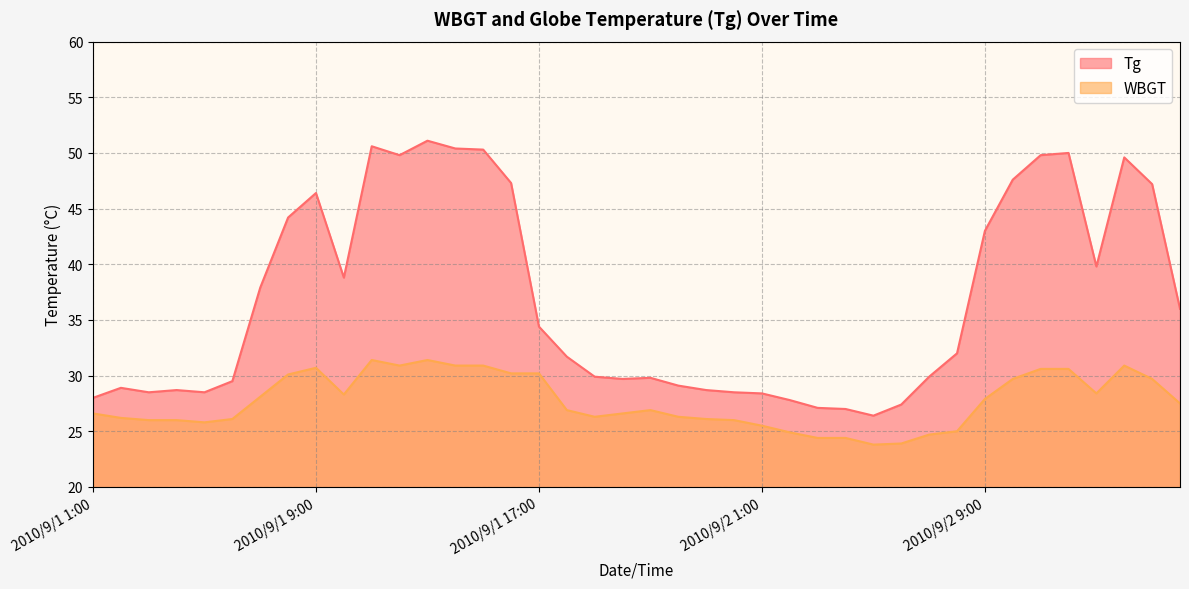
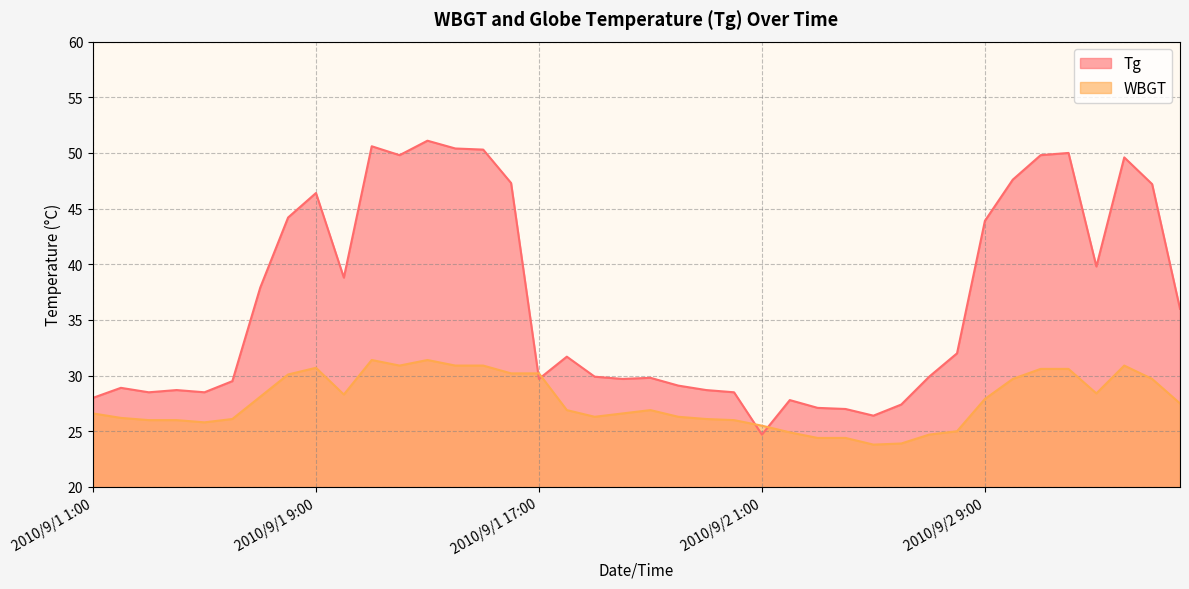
Tg, 2010/9/1 17:00: 34.4 -> 29.7
Tg, 2010/9/2 1:00: 28.4 -> 24.7
Tg, 2010/9/2 9:00: 43.0 -> 43.9
